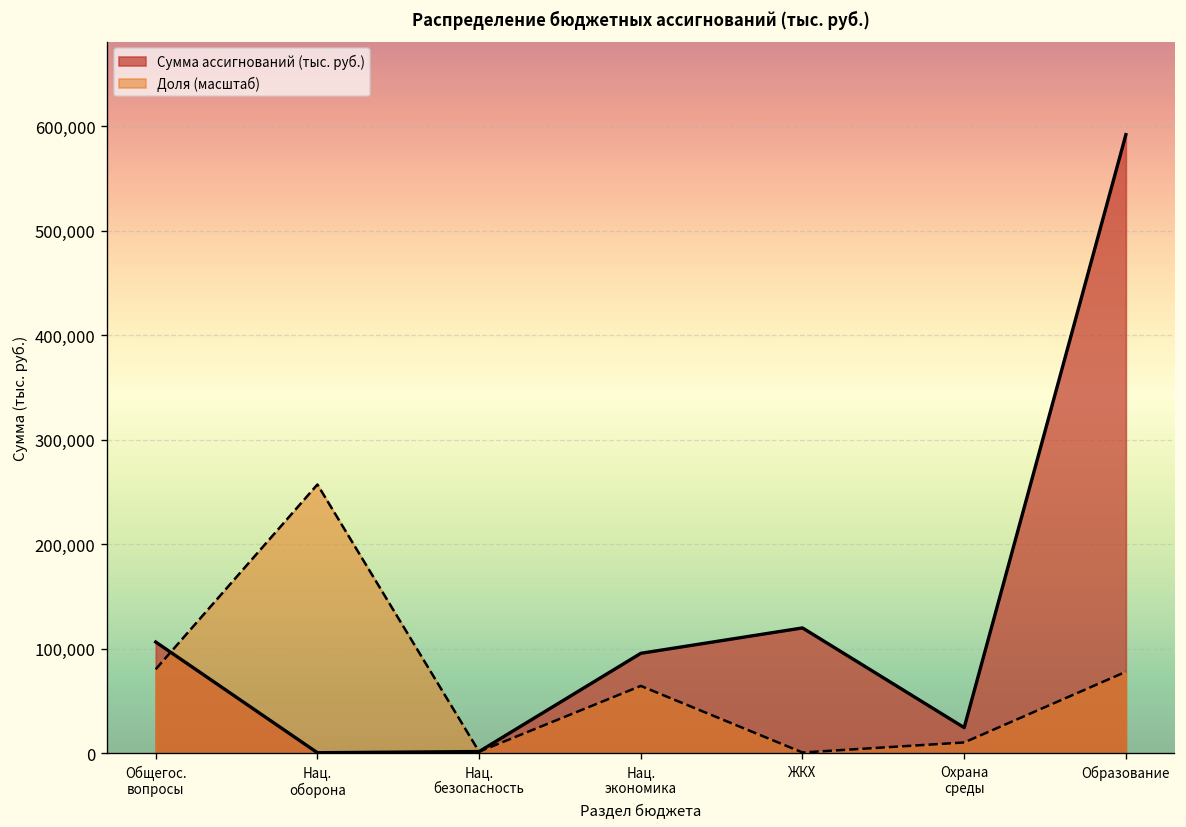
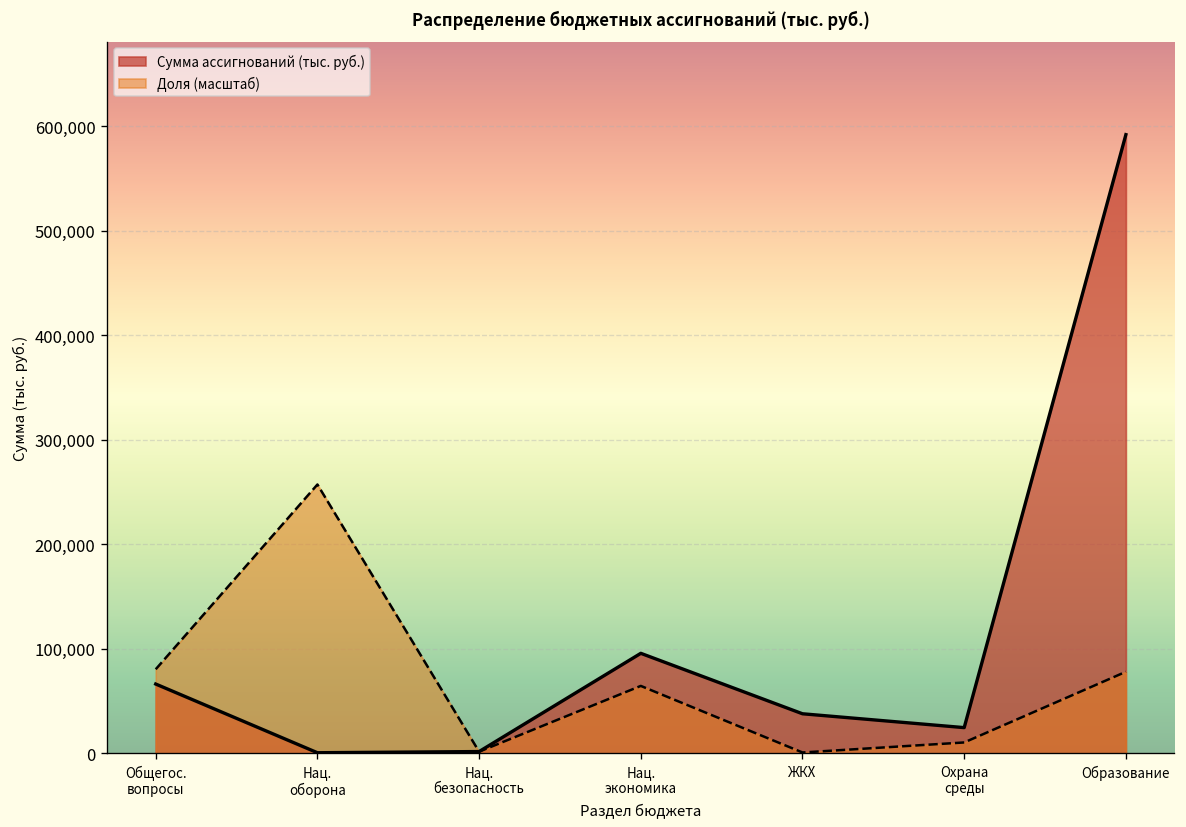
Сумма ассигнований (тыс. руб.), Общегос. вопросы: 110,000 -> 70,000
Сумма ассигнований (тыс. руб.), ЖКХ: 120,000 -> 40,000
